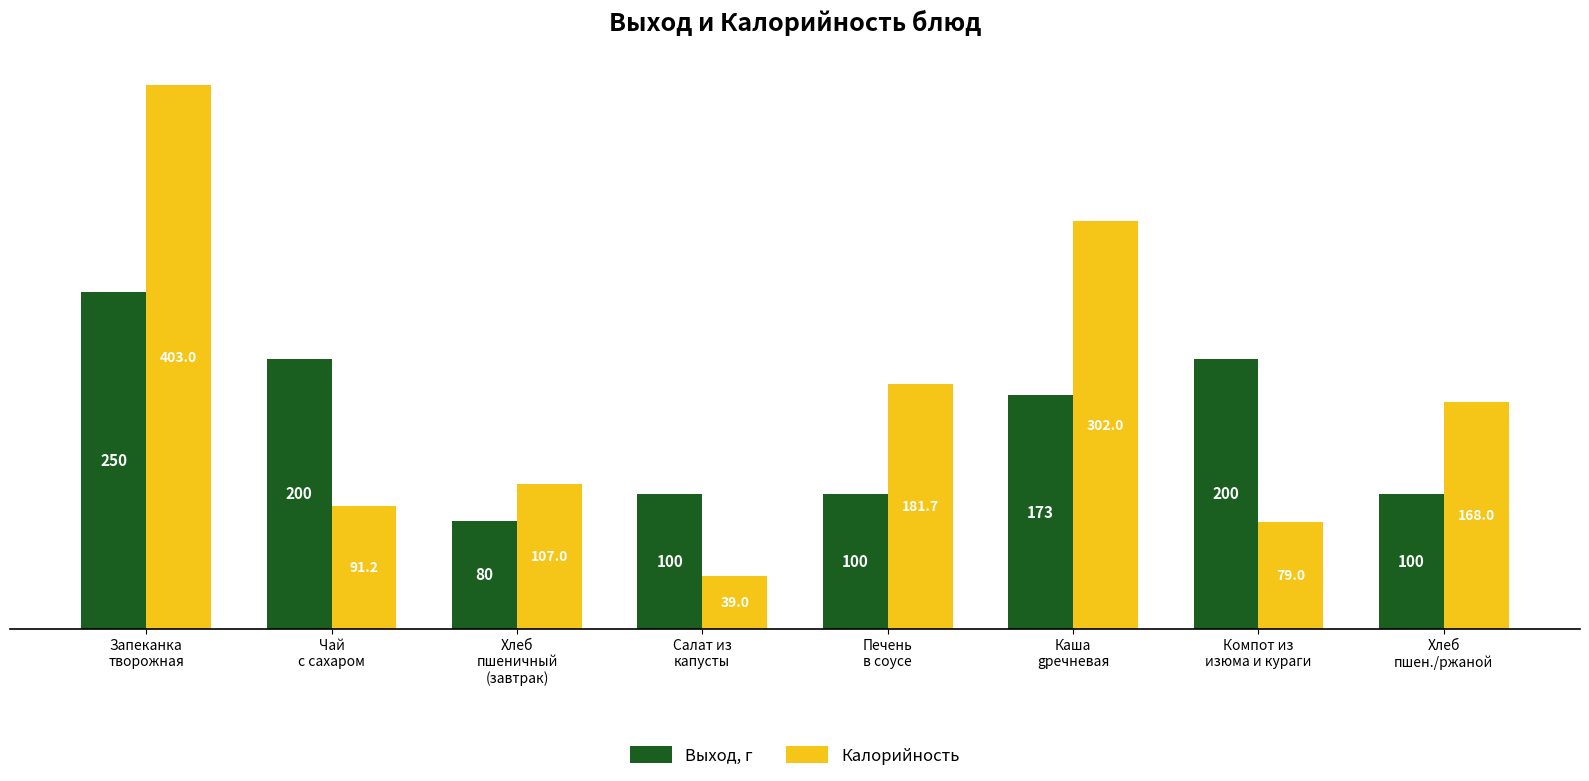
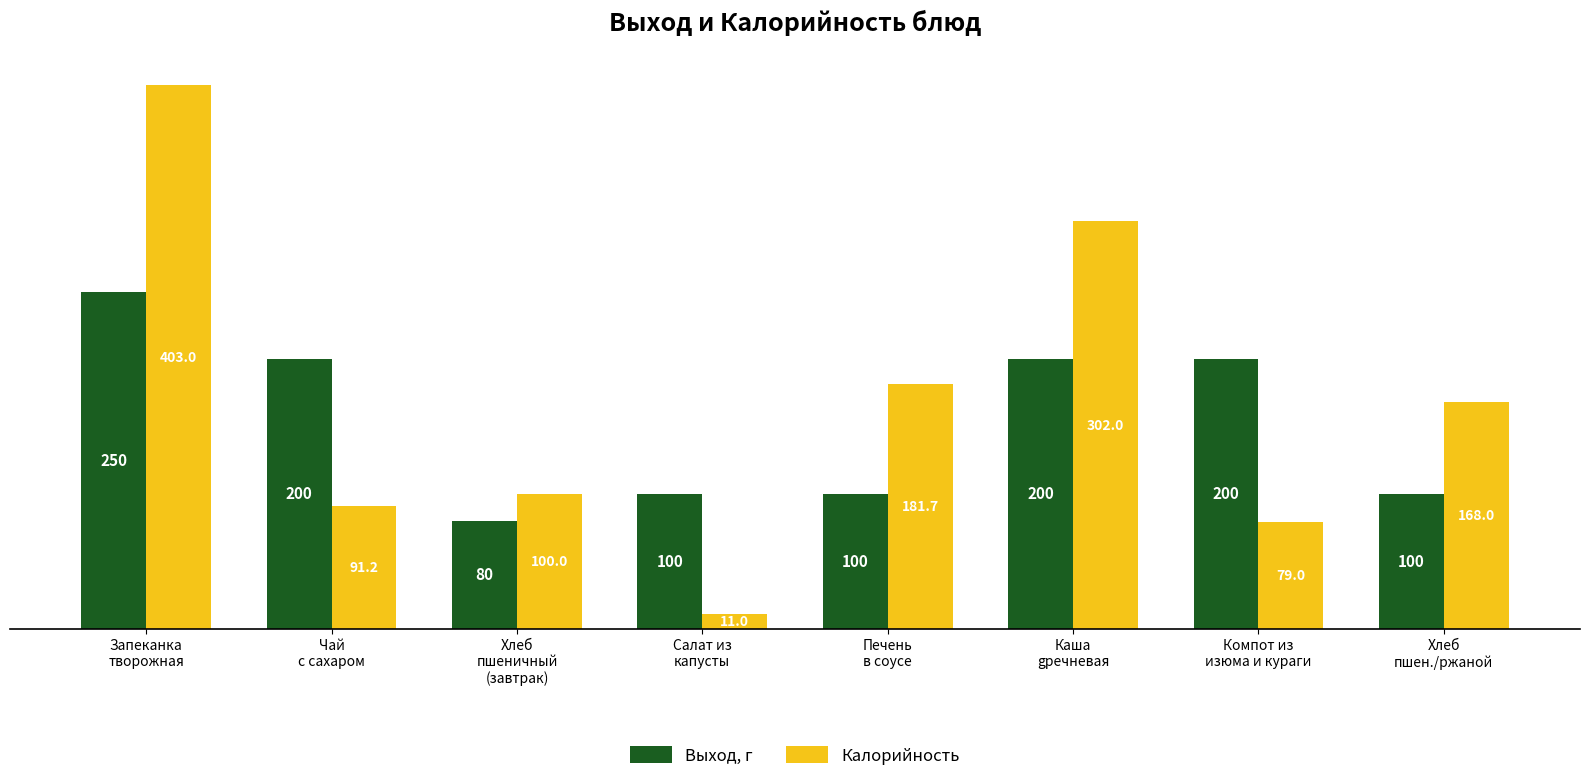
Калорийность, Хлеб пшеничный (завтрак): 107.0 -> 100.0
Калорийность, Салат из капусты: 39.0 -> 11.0
Выход, г, Каша gречневая: 173 -> 200
